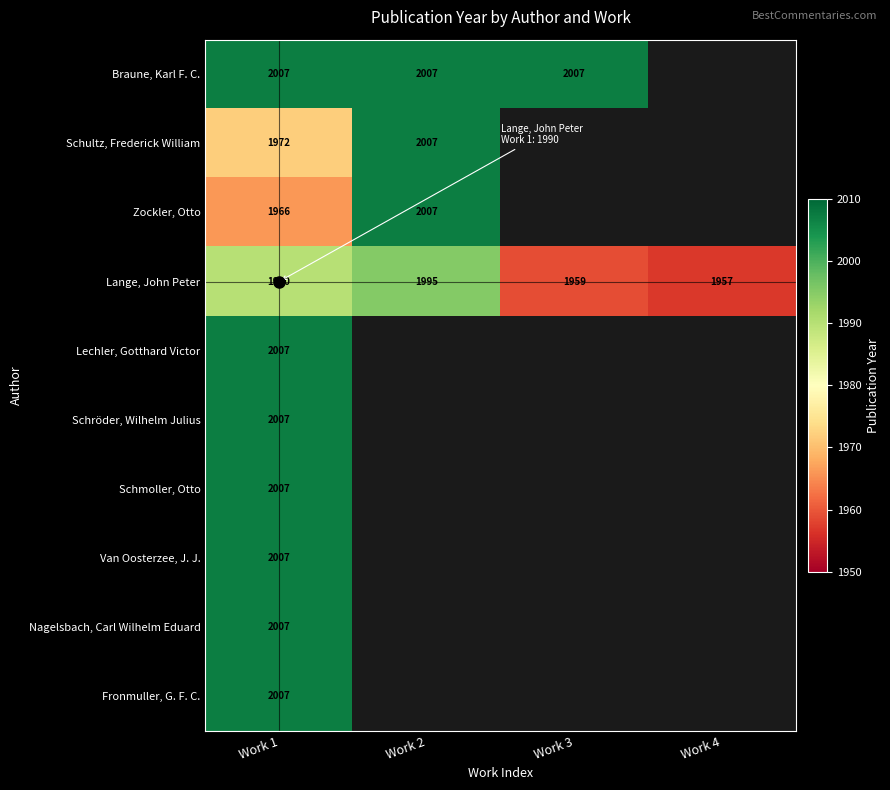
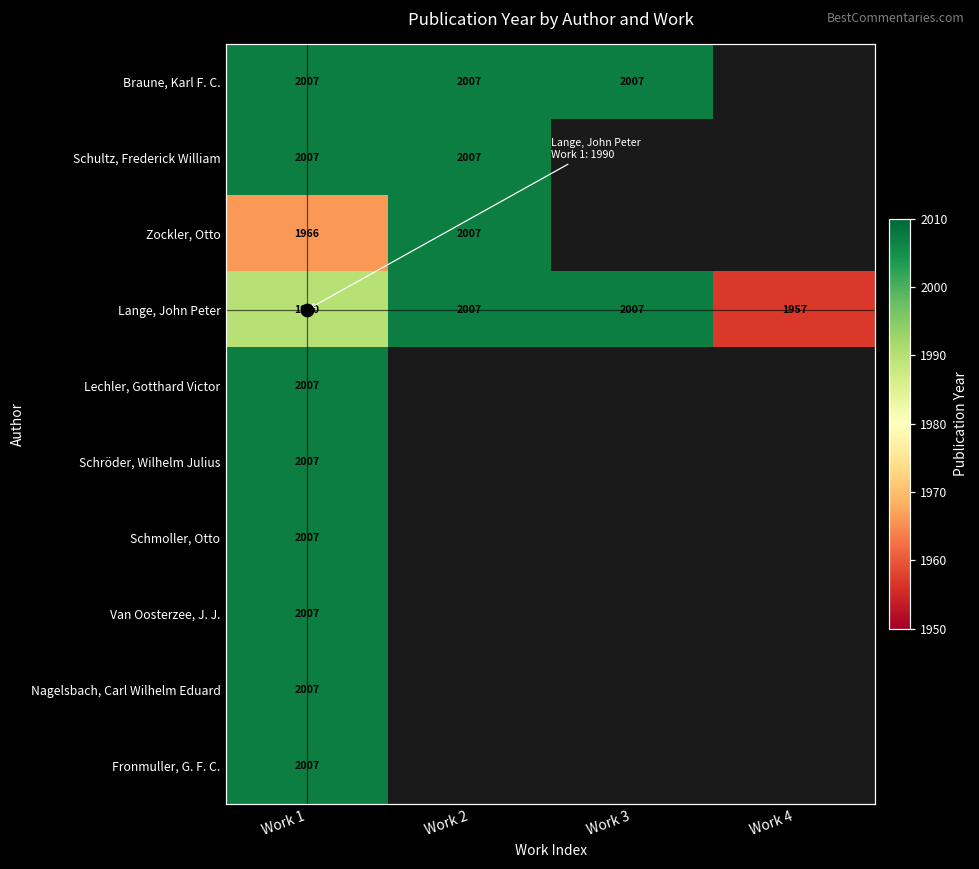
Schultz, Frederick William, Work 1: 1972 -> 2007
Lange, John Peter, Work 2: 1995 -> 2007
Lange, John Peter, Work 3: 1959 -> 2007
